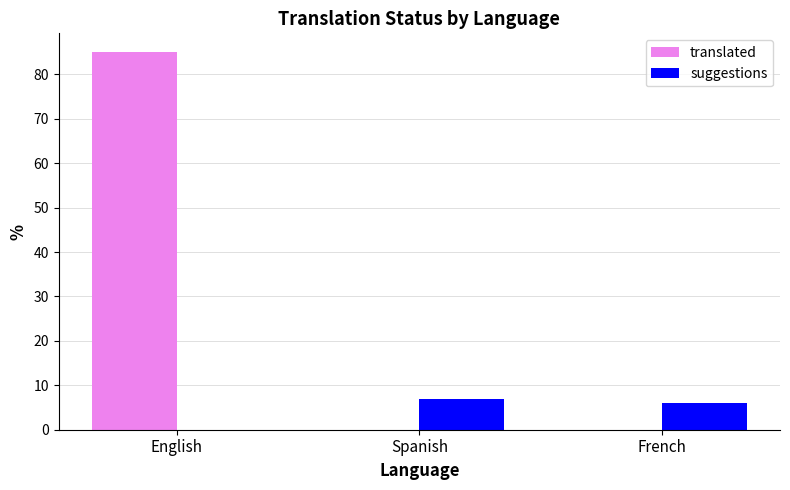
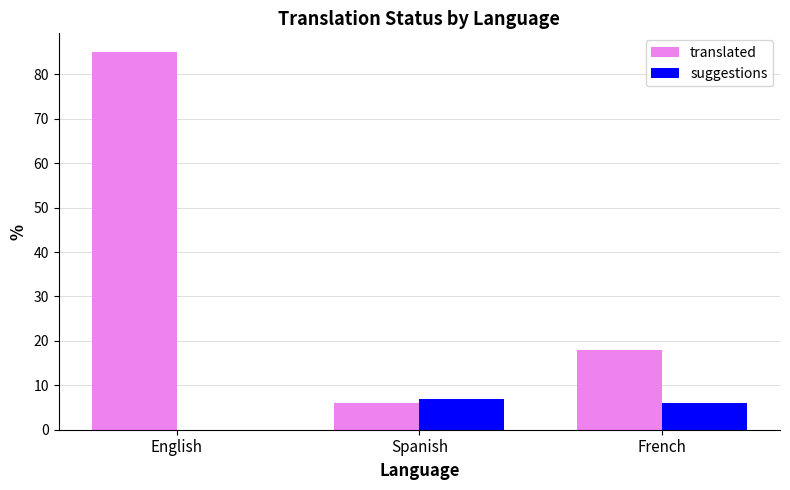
translated, Spanish: 0 -> 6
translated, French: 0 -> 18
